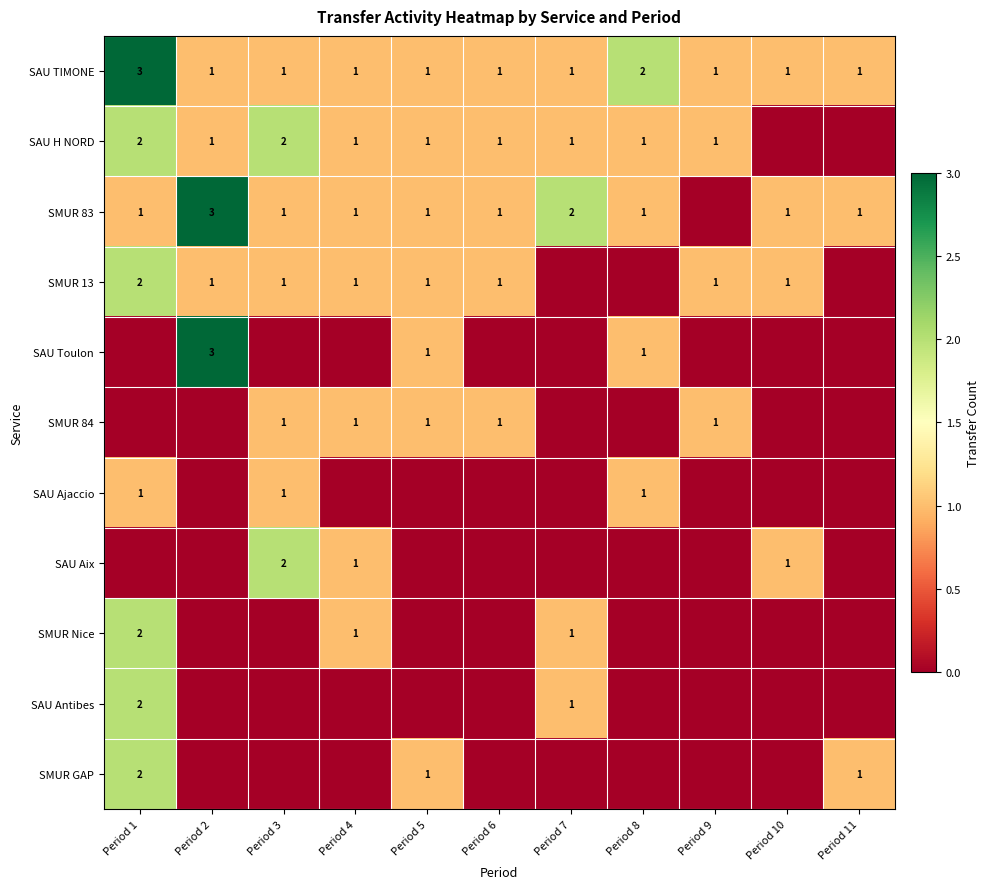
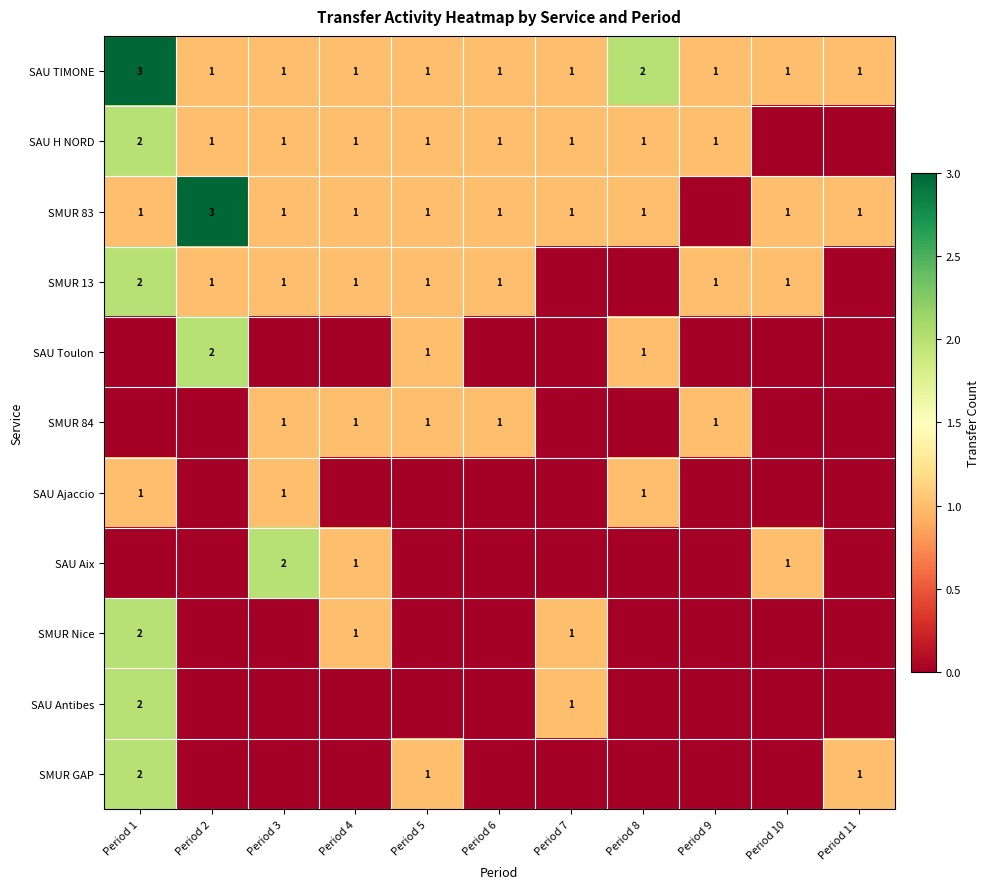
SAU H NORD, Period 3: 2 -> 1
SMUR 83, Period 7: 2 -> 1
SAU Toulon, Period 2: 3 -> 2
